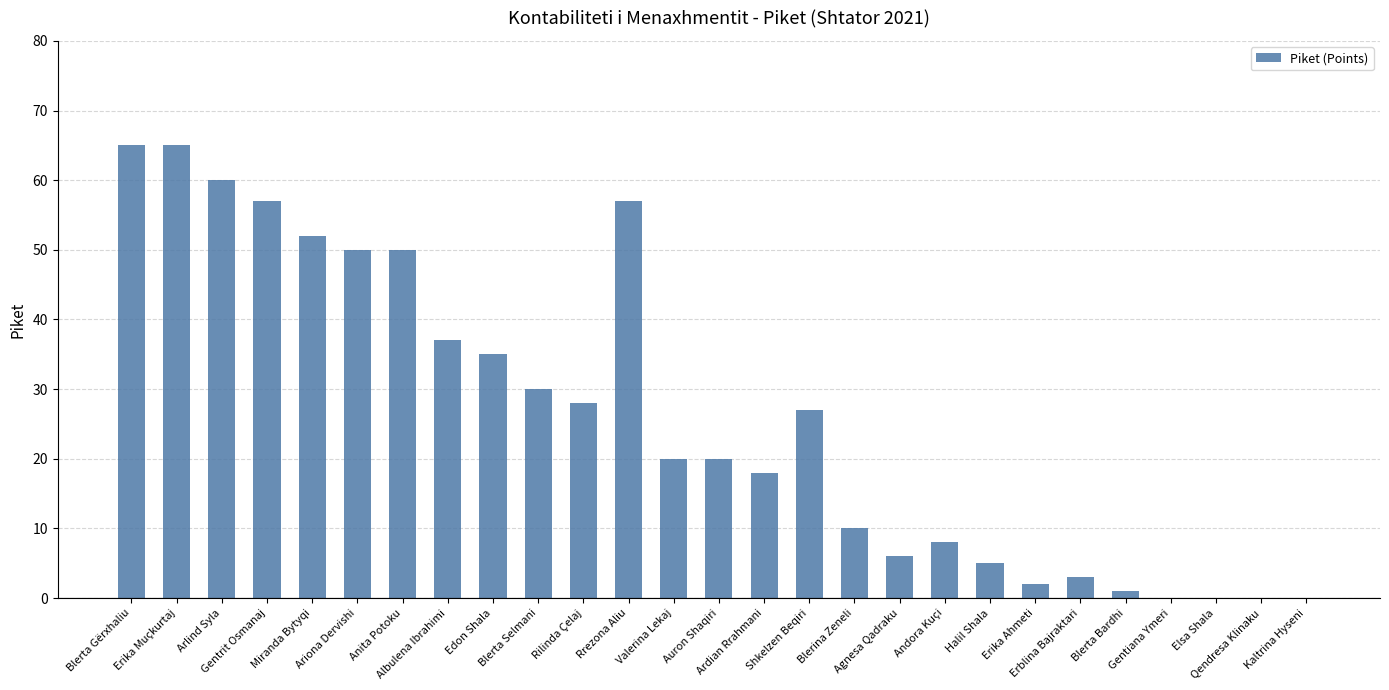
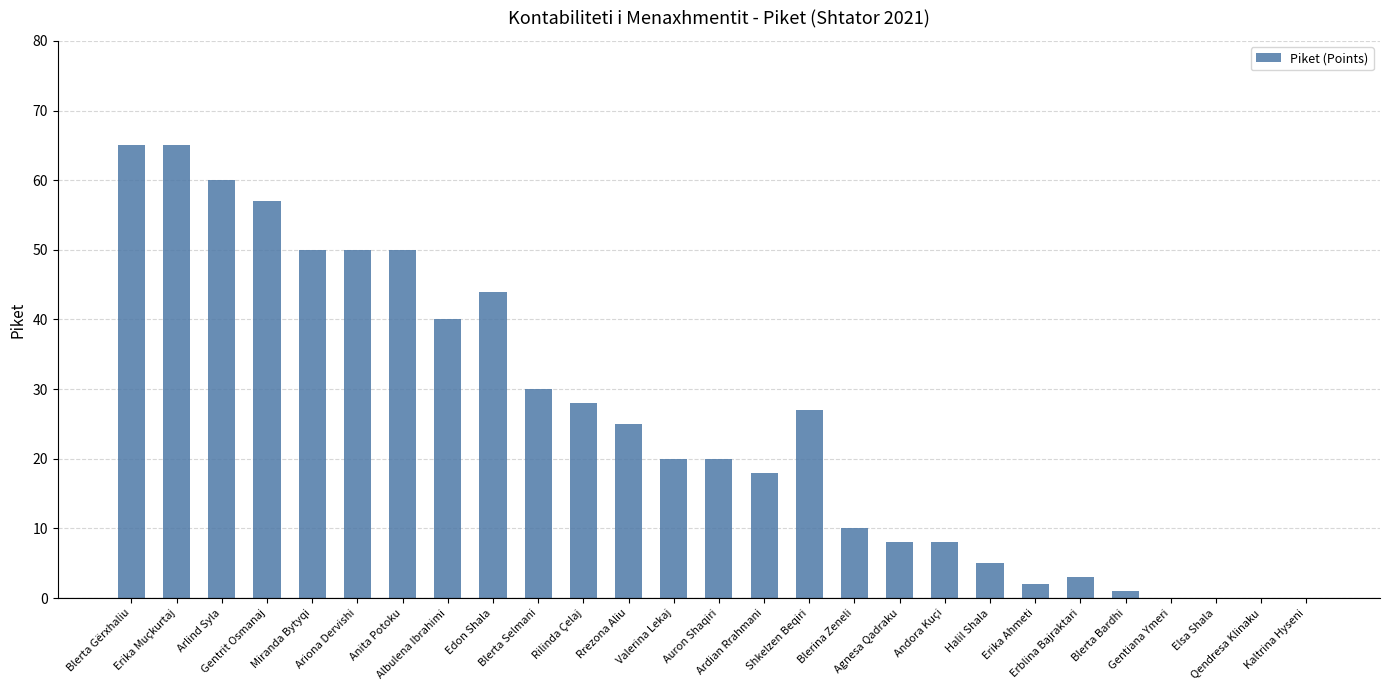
Miranda Bytyqi: 52 -> 50
Albulena Ibrahimi: 37 -> 40
Edon Shala: 35 -> 44
Rrezona Aliu: 57 -> 25
Agnesa Qadraku: 6 -> 8
